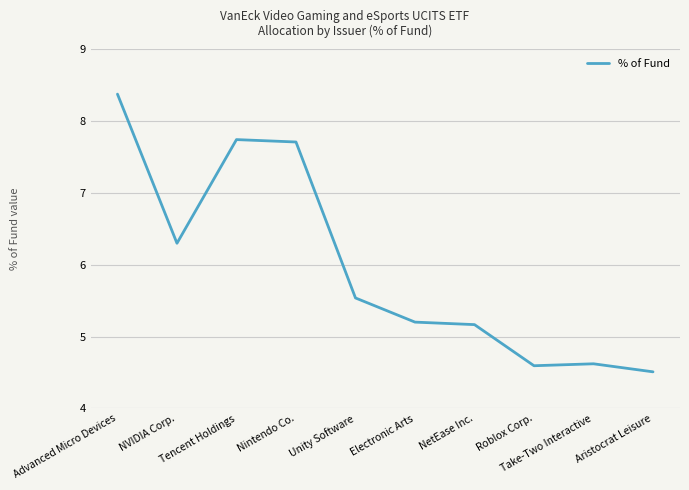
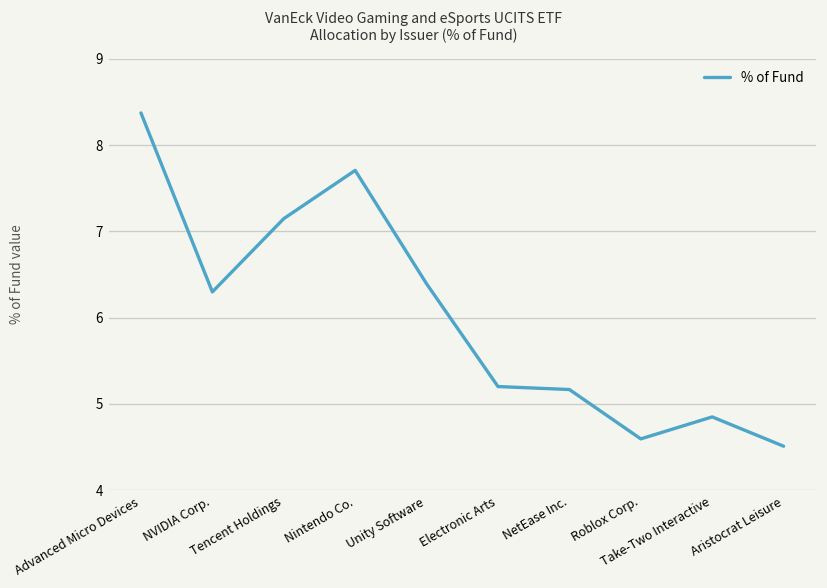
Tencent Holdings: 7.7 -> 7.1
Unity Software: 5.5 -> 6.4
Take-Two Interactive: 4.6 -> 4.8
